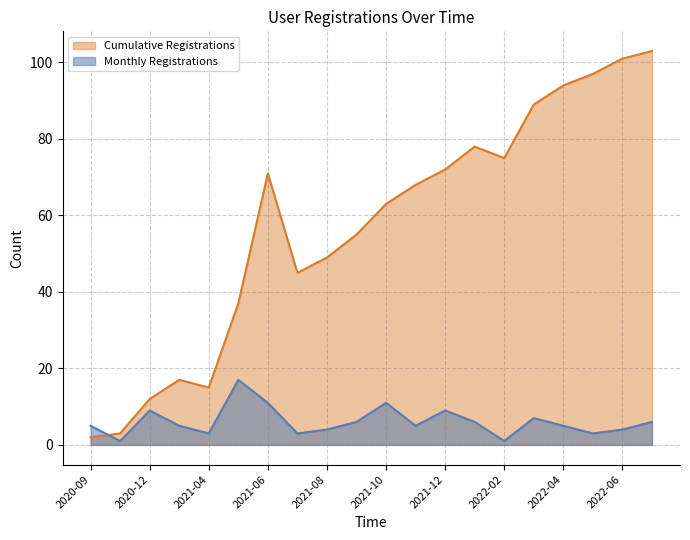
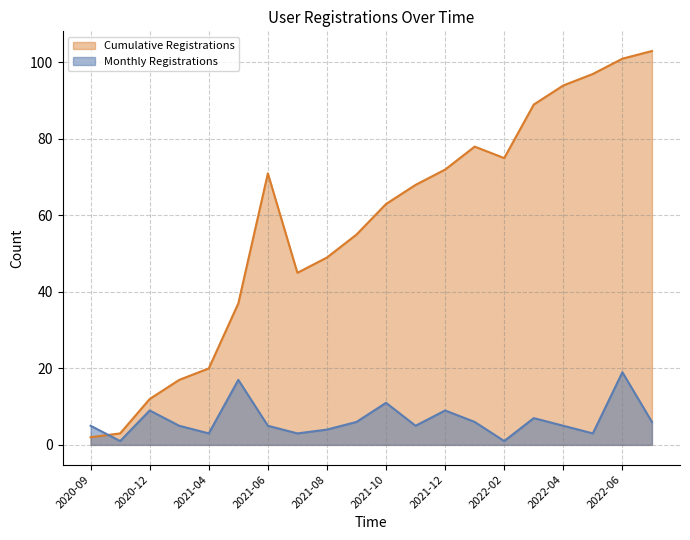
Cumulative Registrations, 2021-04: 15 -> 20
Monthly Registrations, 2021-06: 11 -> 5
Monthly Registrations, 2022-06: 4 -> 19
